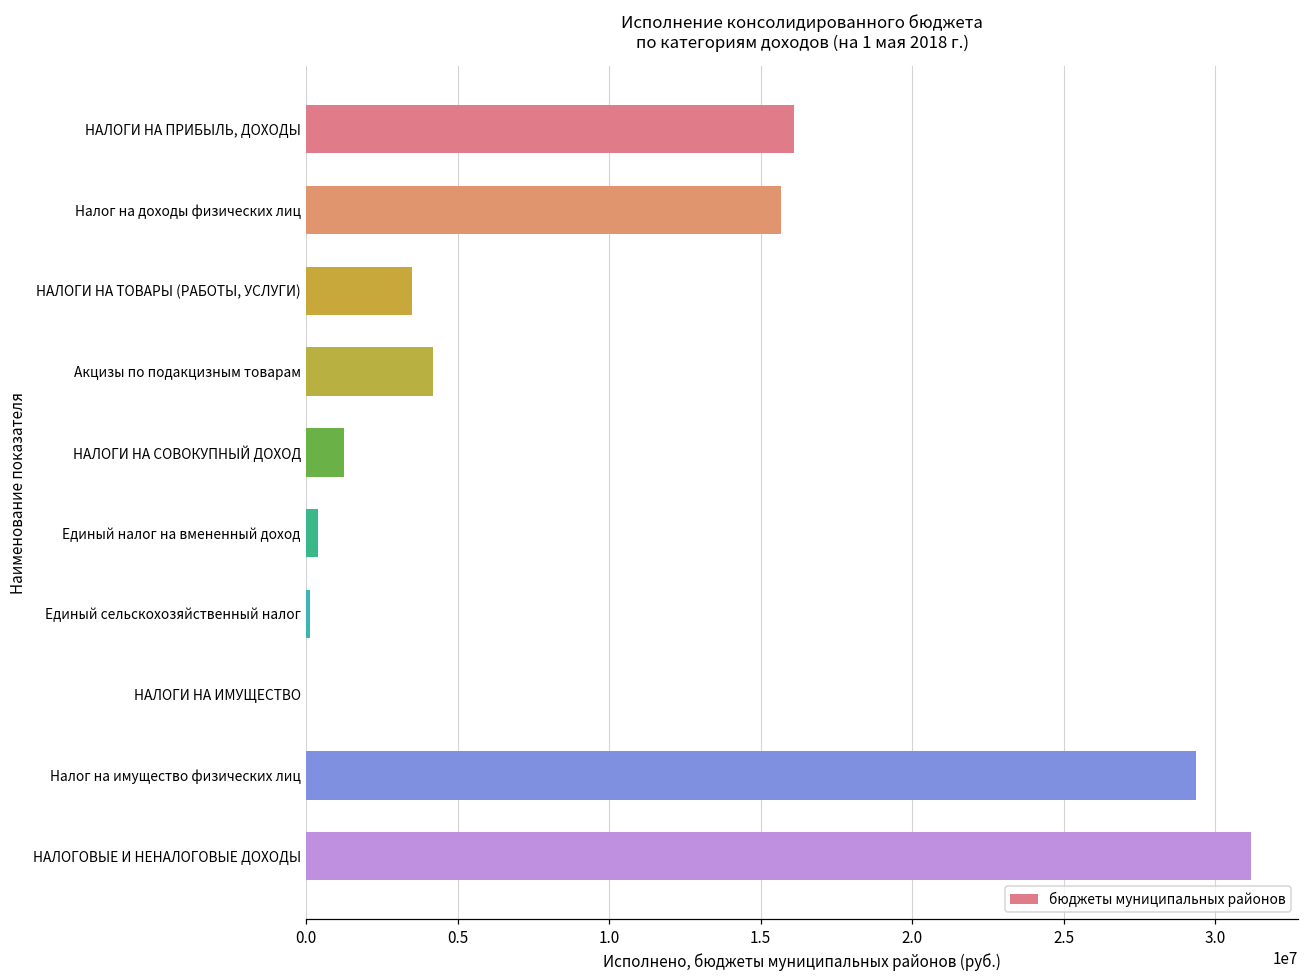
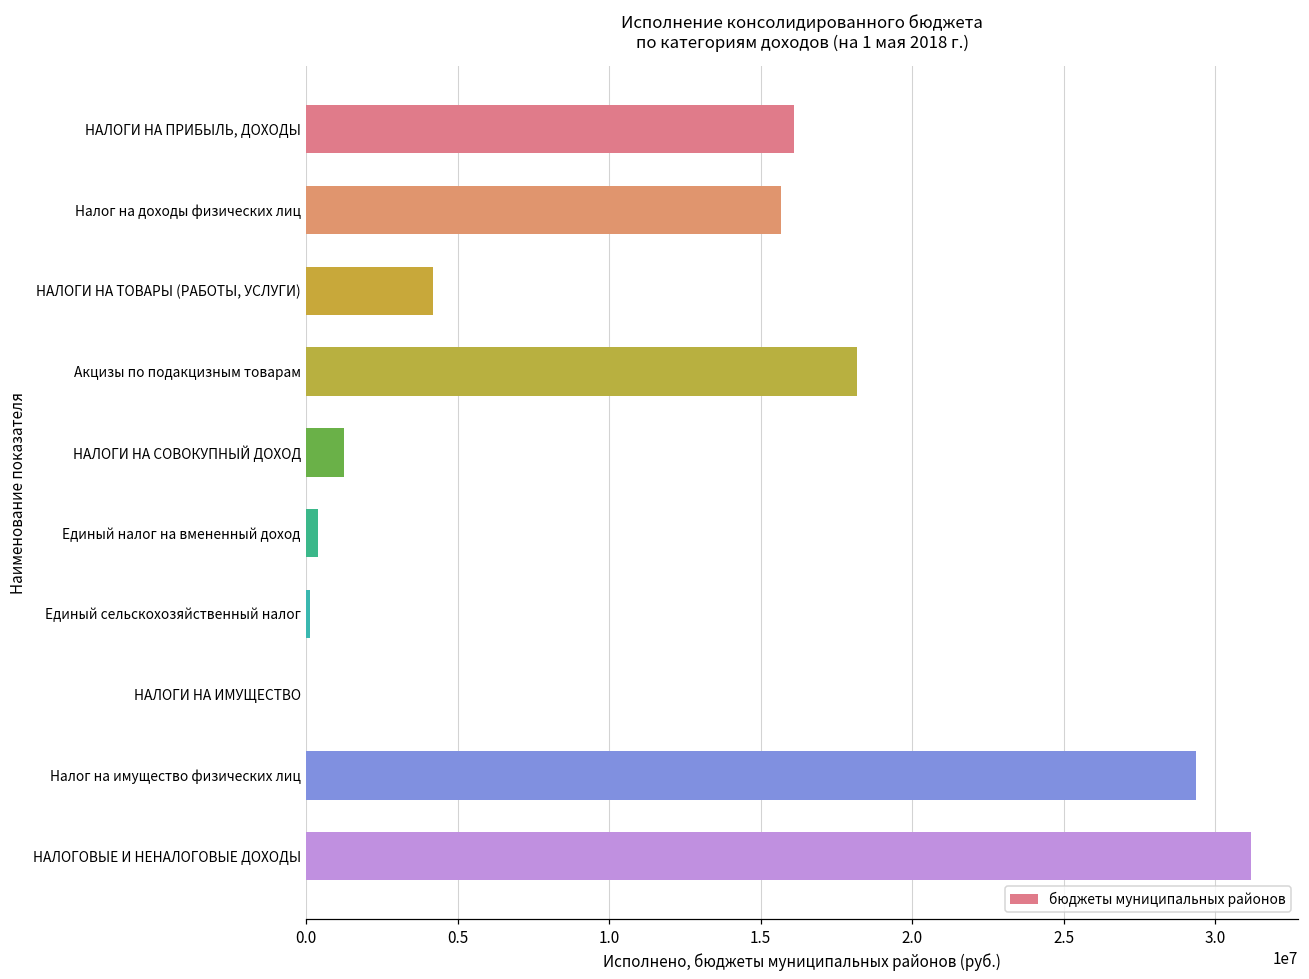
НАЛОГИ НА ТОВАРЫ (РАБОТЫ, УСЛУГИ): 3500000 -> 4200000
Акцизы по подакцизным товарам: 4200000 -> 18200000
